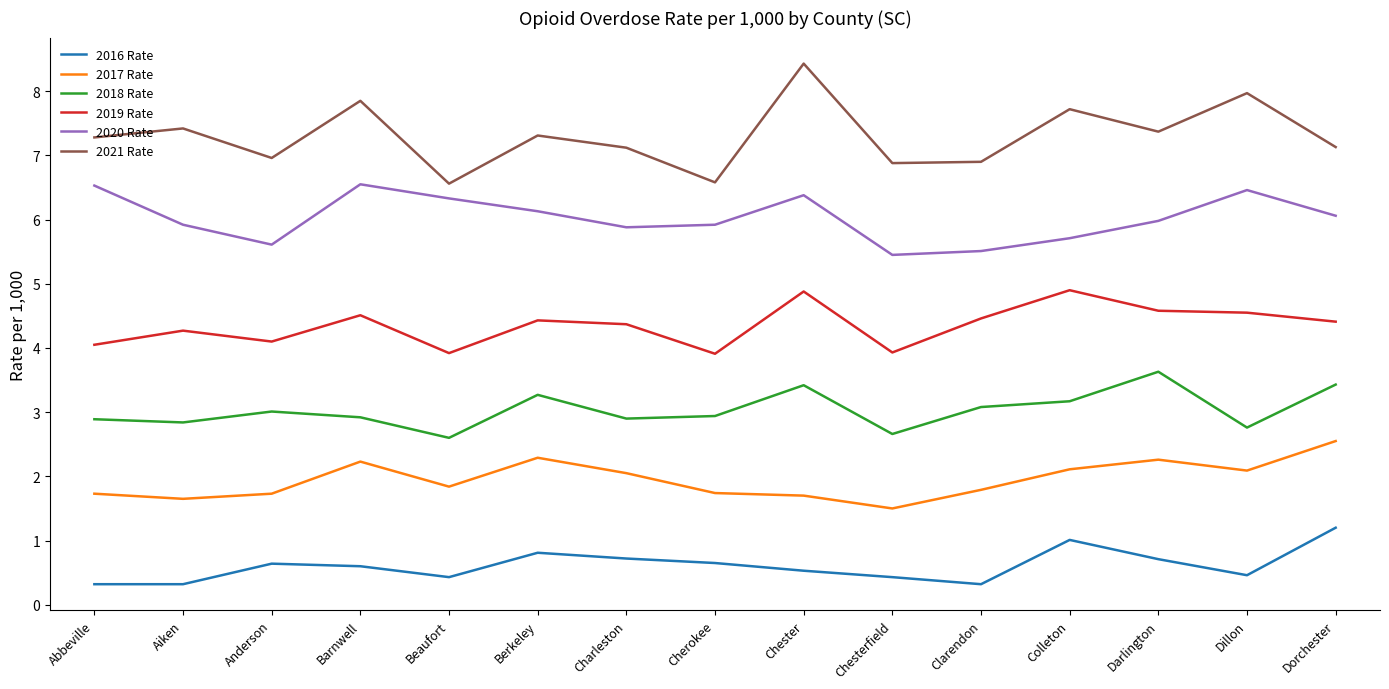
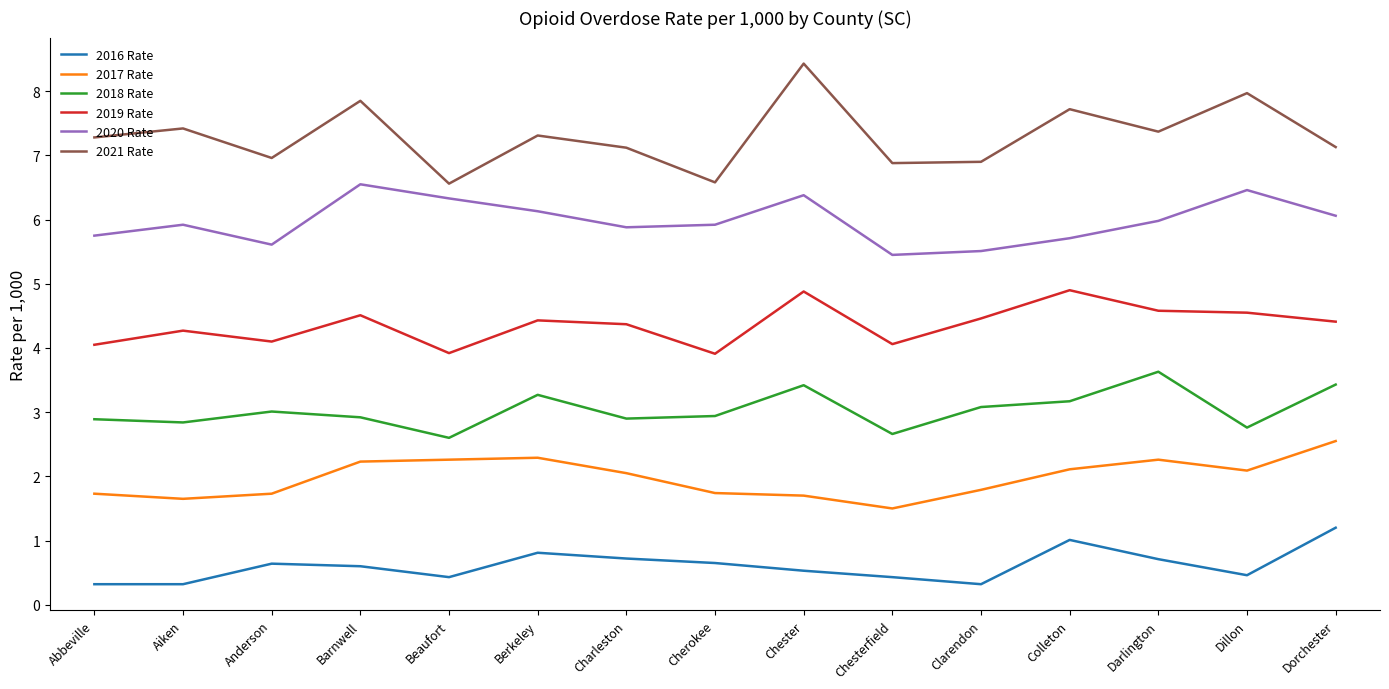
2020 Rate, Abbeville: 6.5 -> 5.8
2017 Rate, Beaufort: 1.8 -> 2.3
2019 Rate, Chesterfield: 3.9 -> 4.1
